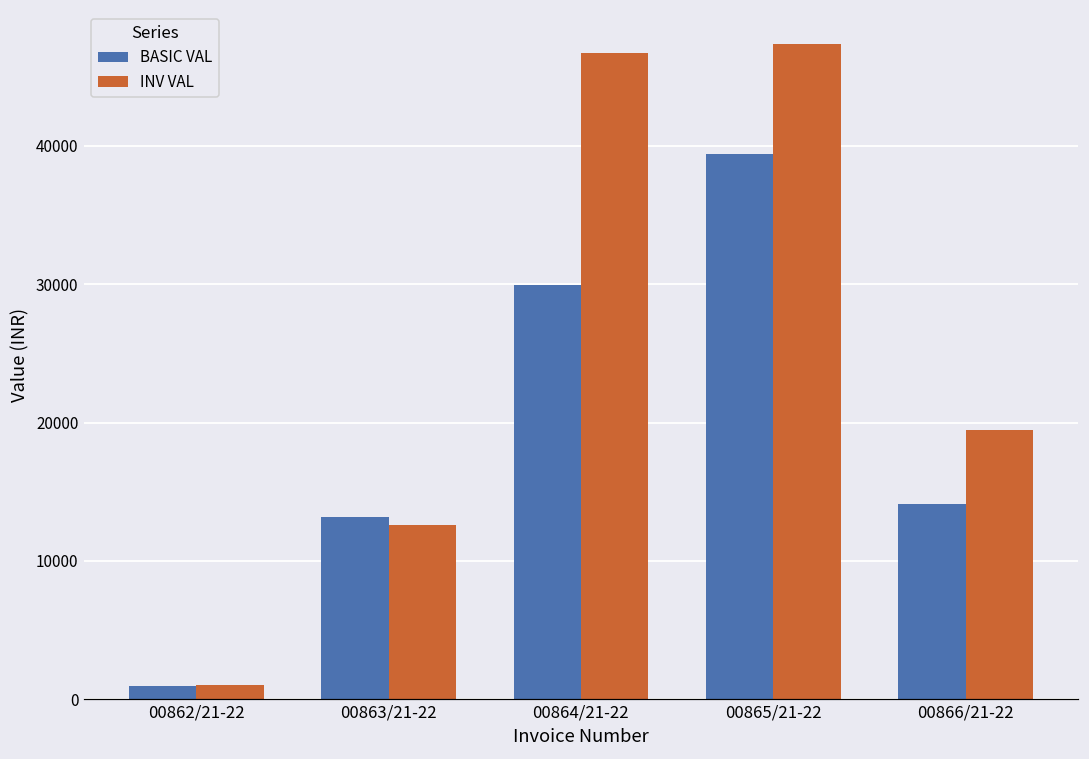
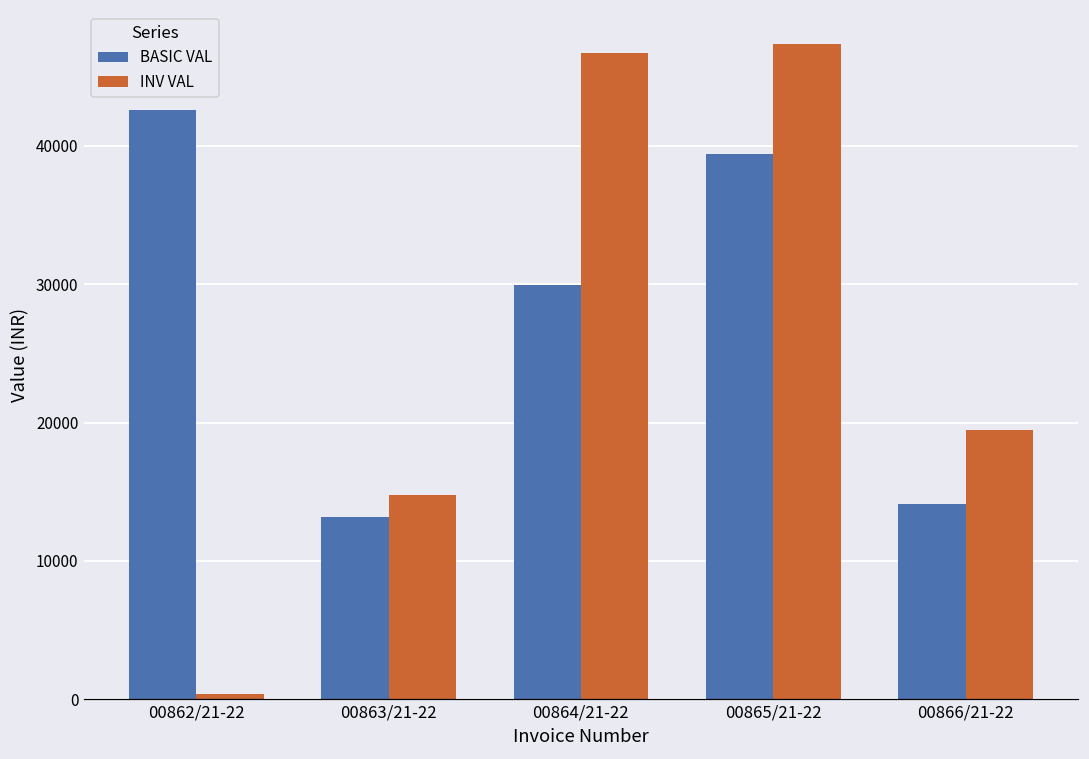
BASIC VAL, 00862/21-22: 900 -> 42600
INV VAL, 00862/21-22: 1000 -> 300
INV VAL, 00863/21-22: 12600 -> 14800
